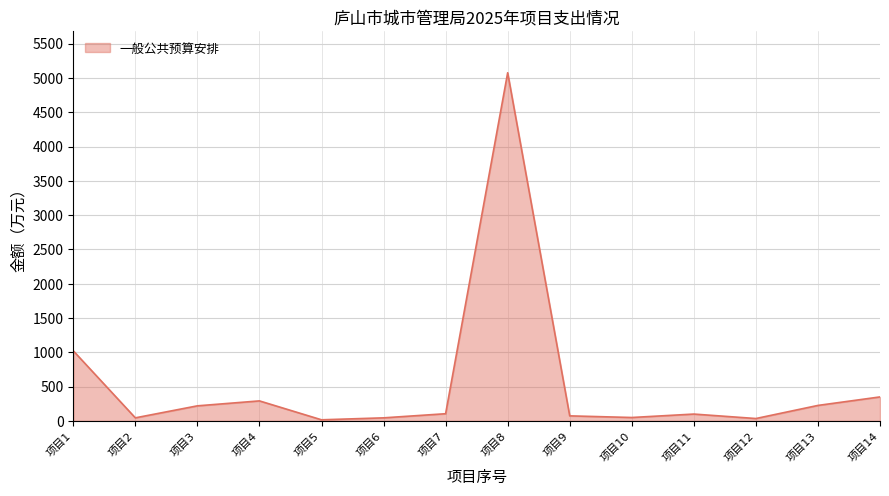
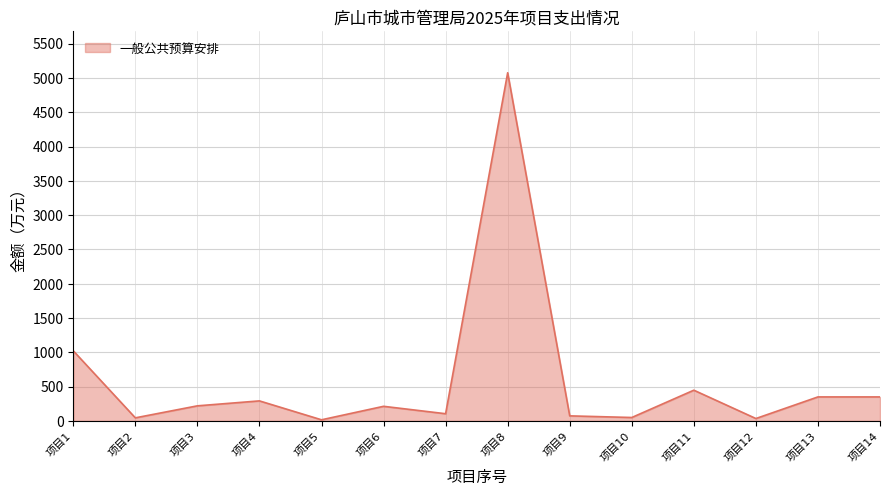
项目6: 0 -> 200
项目11: 100 -> 400
项目13: 200 -> 400
